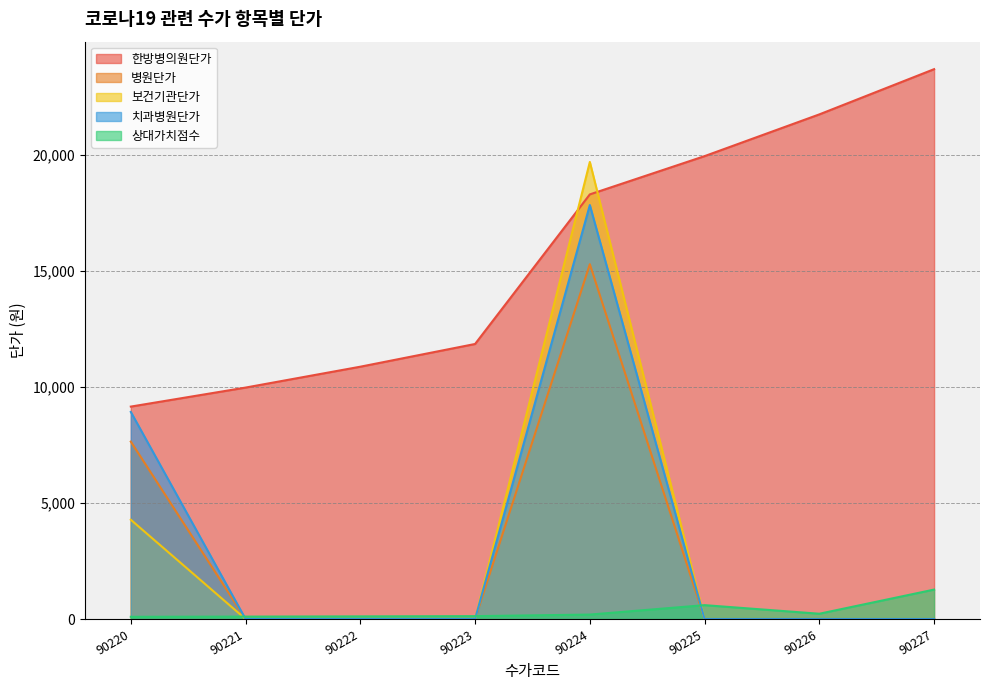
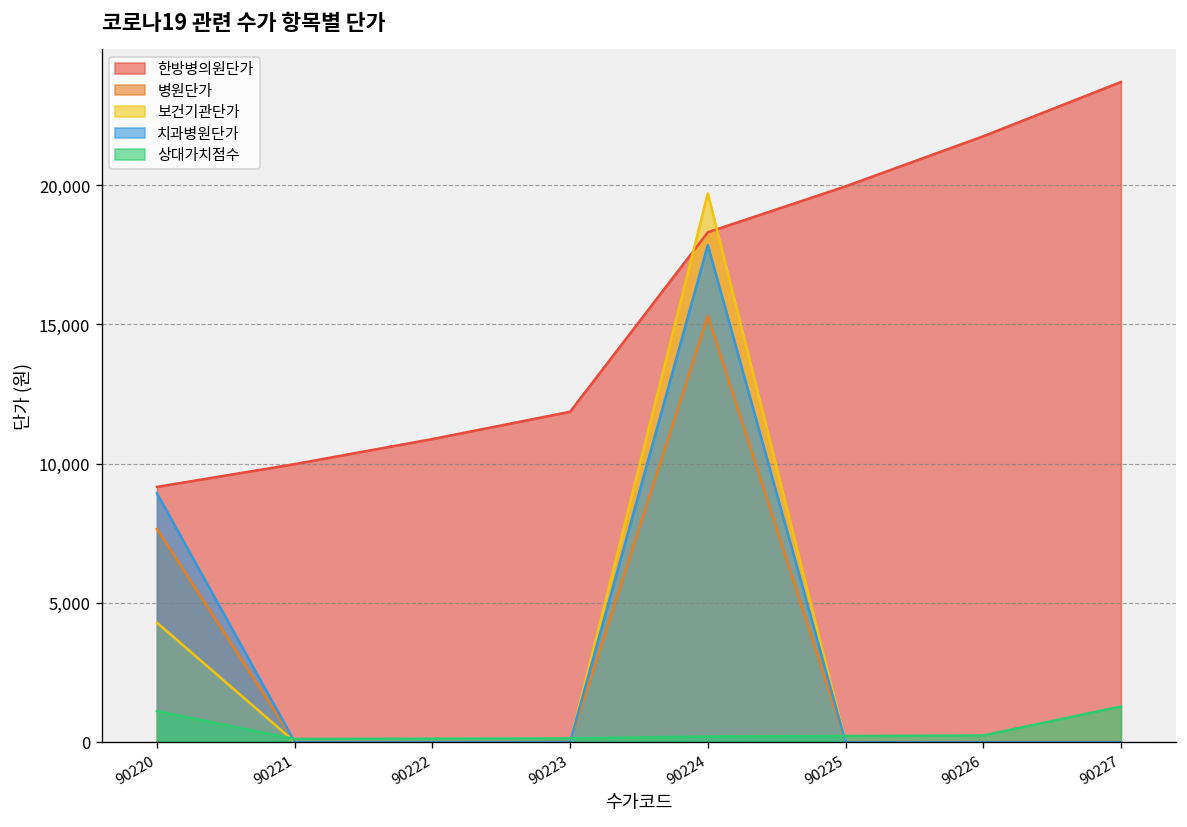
상대가치점수, 90220: 100 -> 1,100
상대가치점수, 90225: 600 -> 200
